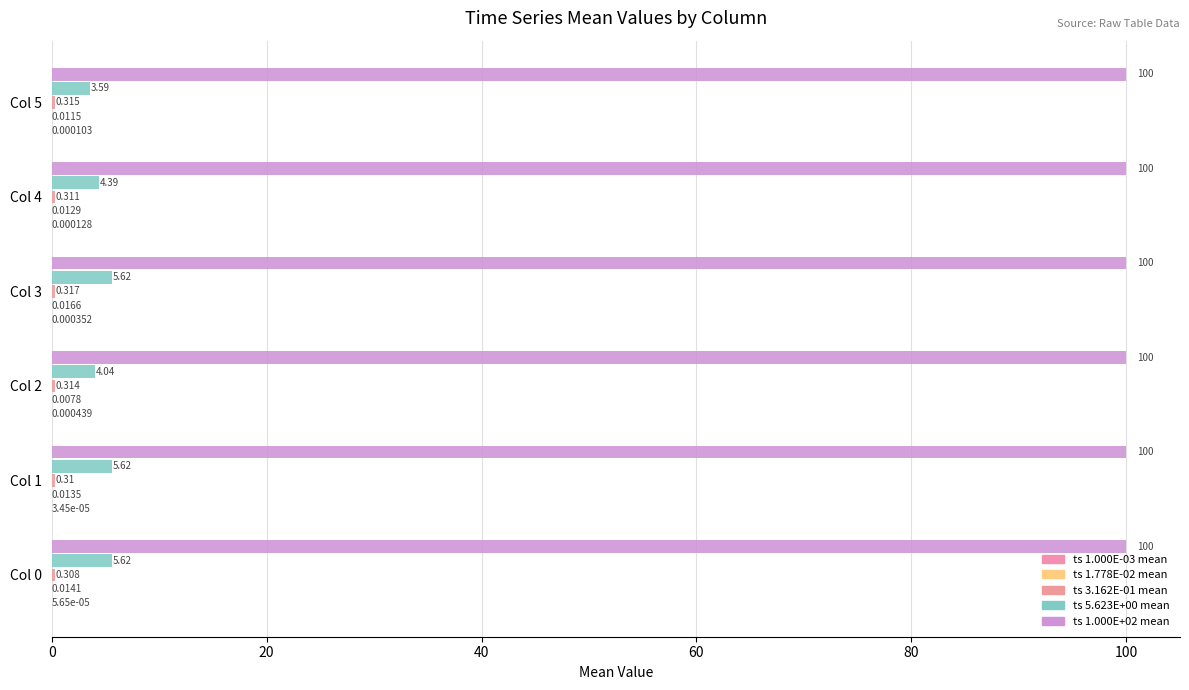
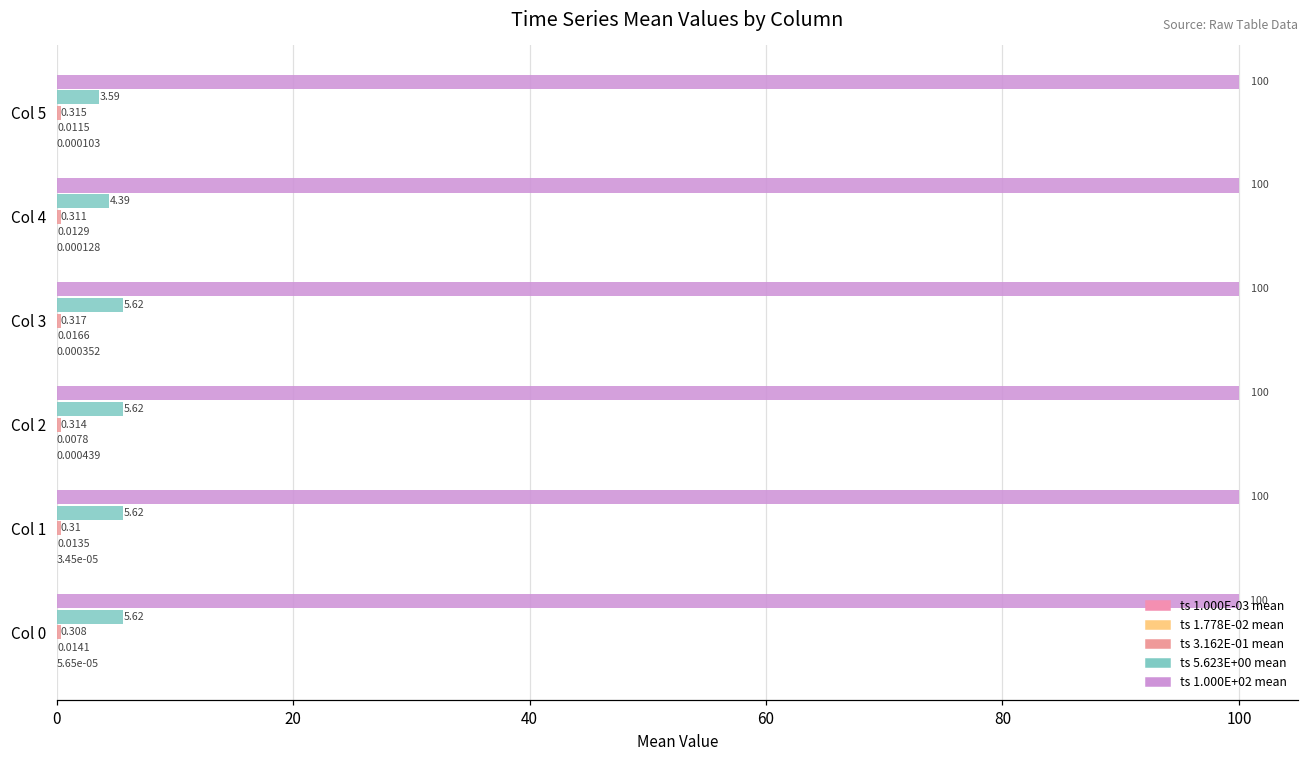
ts 5.623E+00 mean, Col 2: 4.04 -> 5.62
